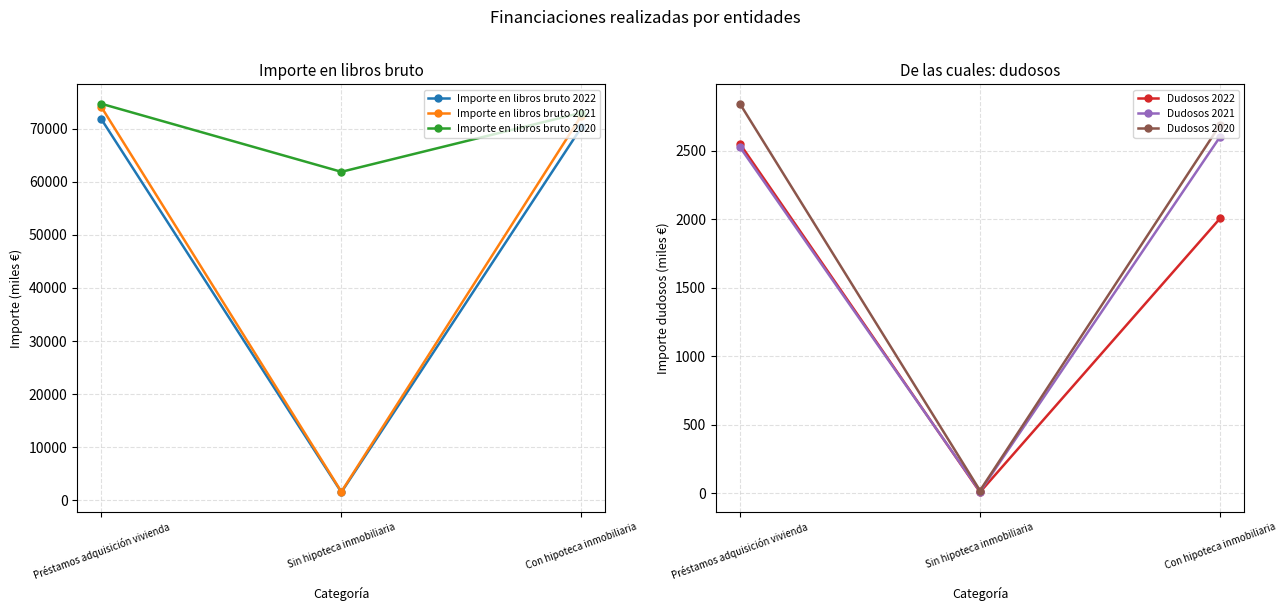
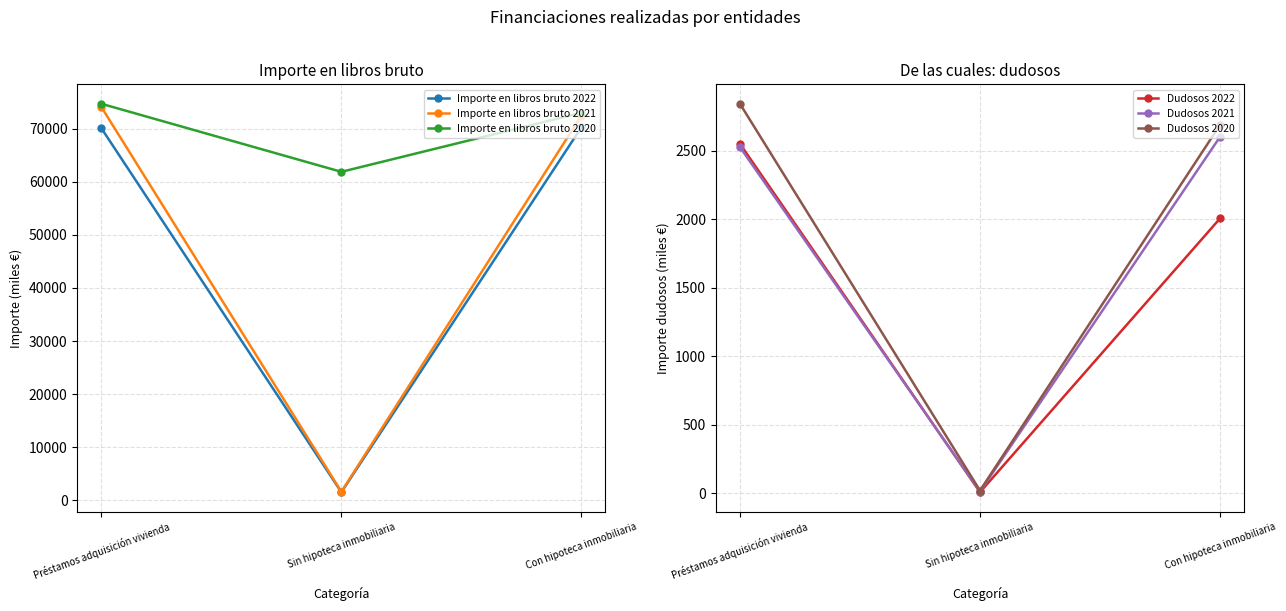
Importe en libros bruto, Importe en libros bruto 2022, Préstamos adquisición vivienda: 72000 -> 70000
